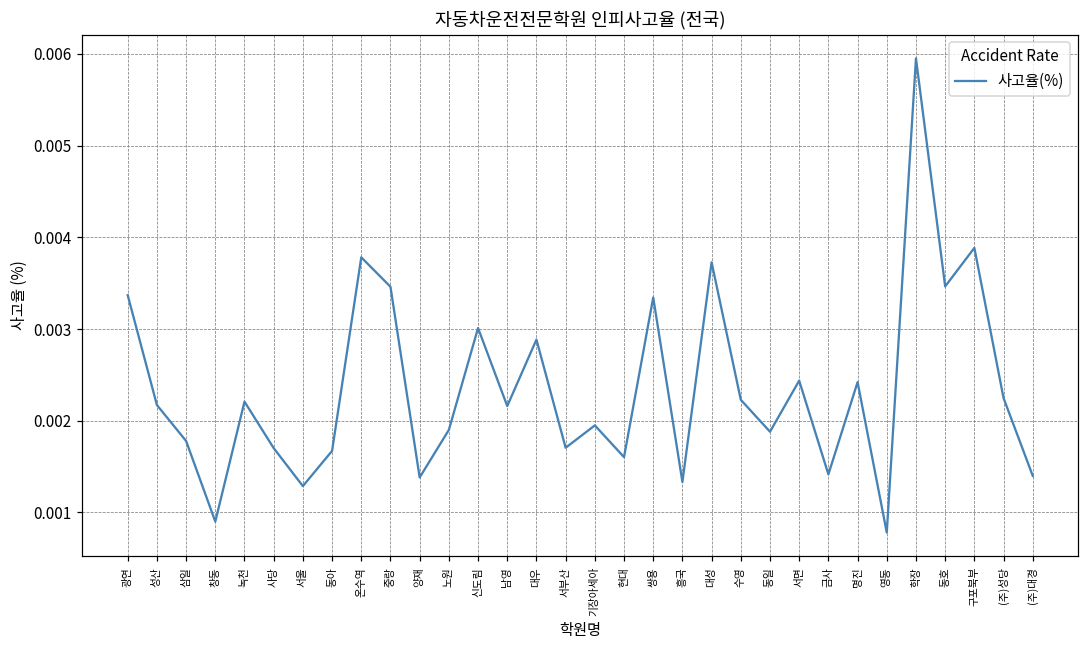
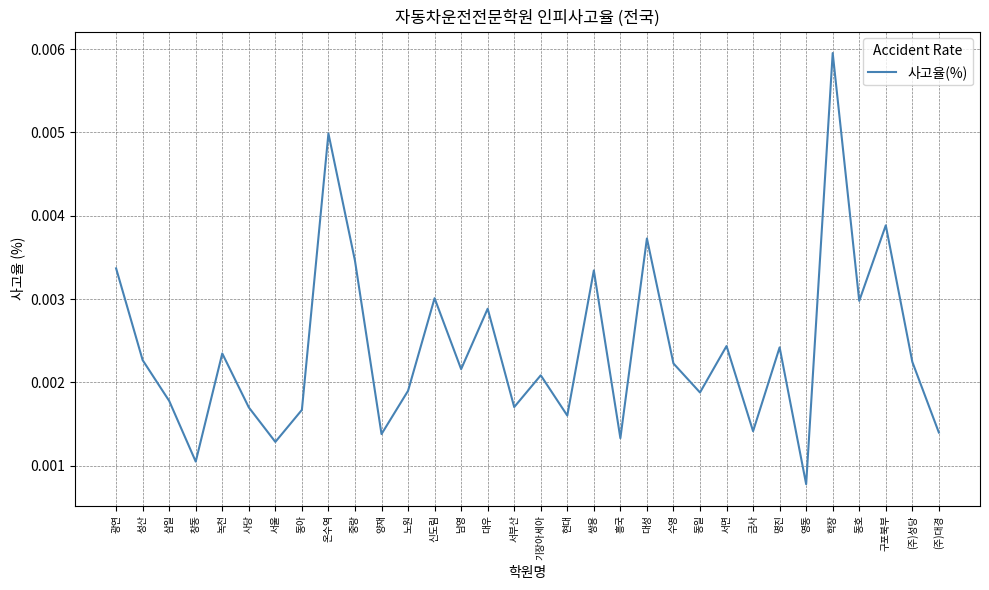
성산: 0.0022 -> 0.0023
창동: 0.0009 -> 0.0011
녹천: 0.0022 -> 0.0023
온수역: 0.0038 -> 0.0050
기장아세아: 0.0019 -> 0.0021
동호: 0.0035 -> 0.0030
